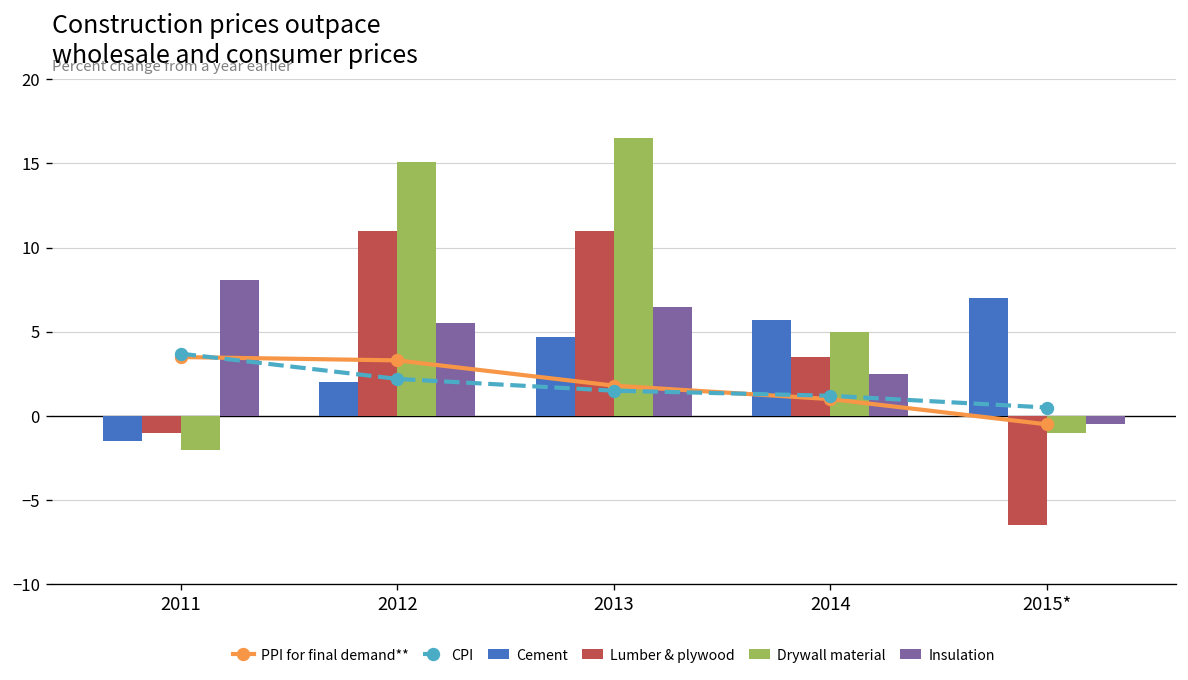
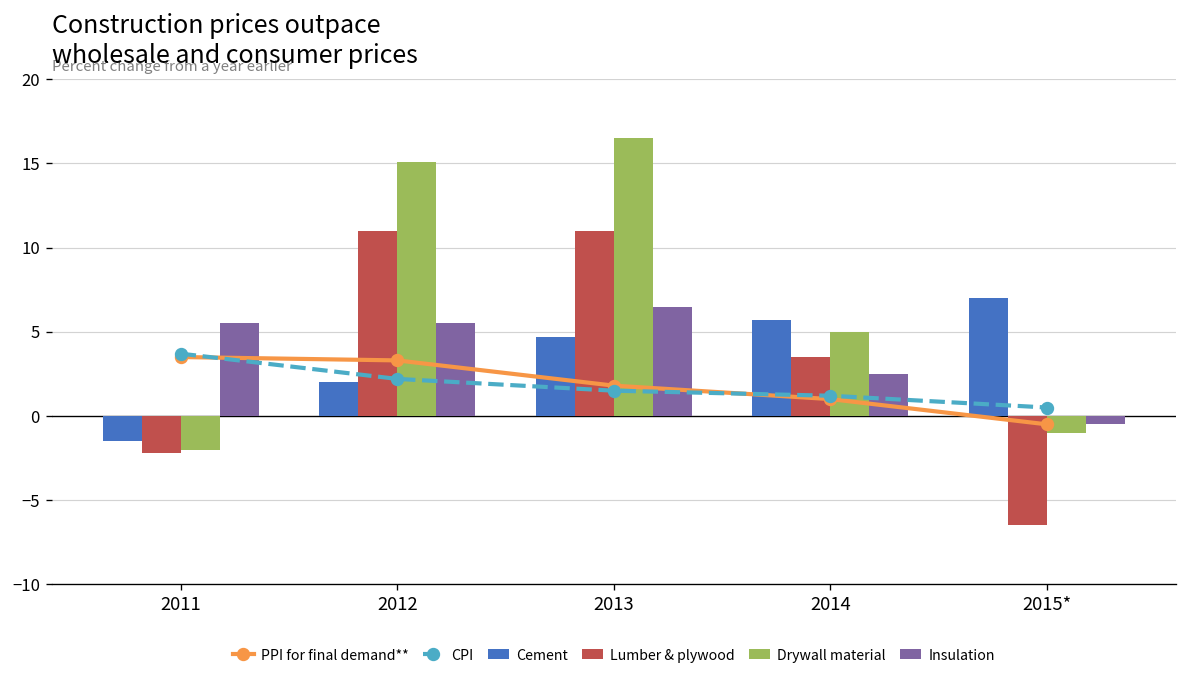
Lumber & plywood, 2011: -1.0 -> -2.2
Insulation, 2011: 8.1 -> 5.5
